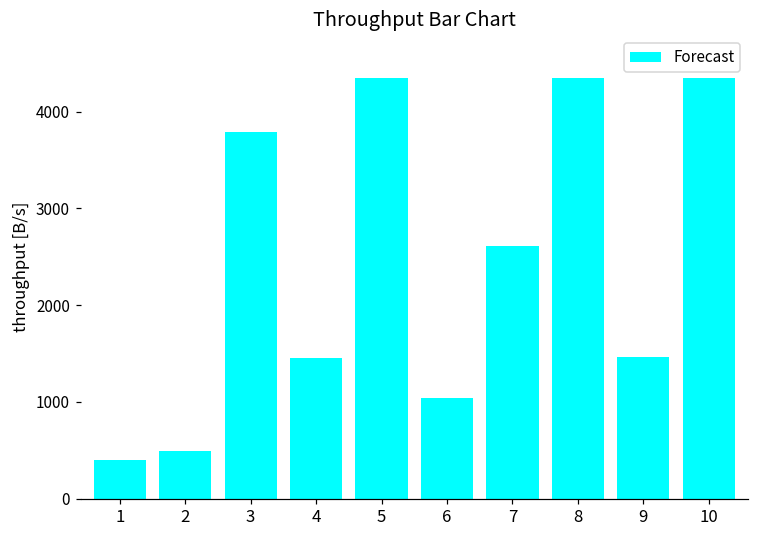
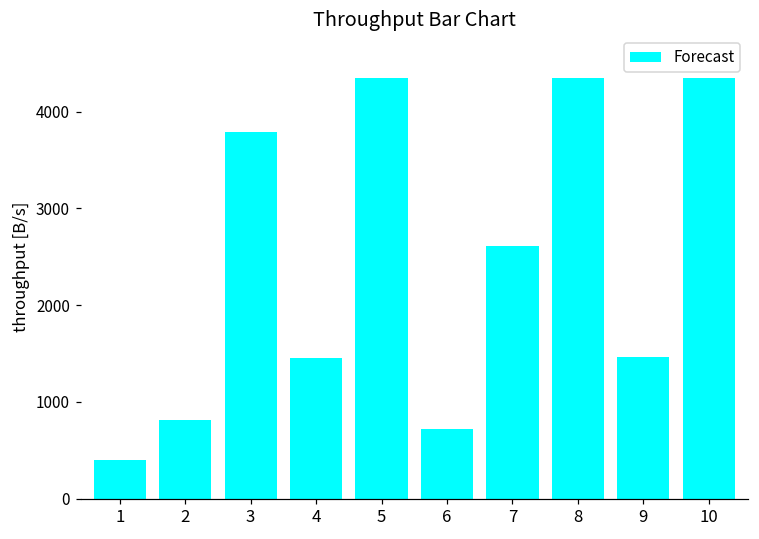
2: 500 -> 800
6: 1000 -> 700
